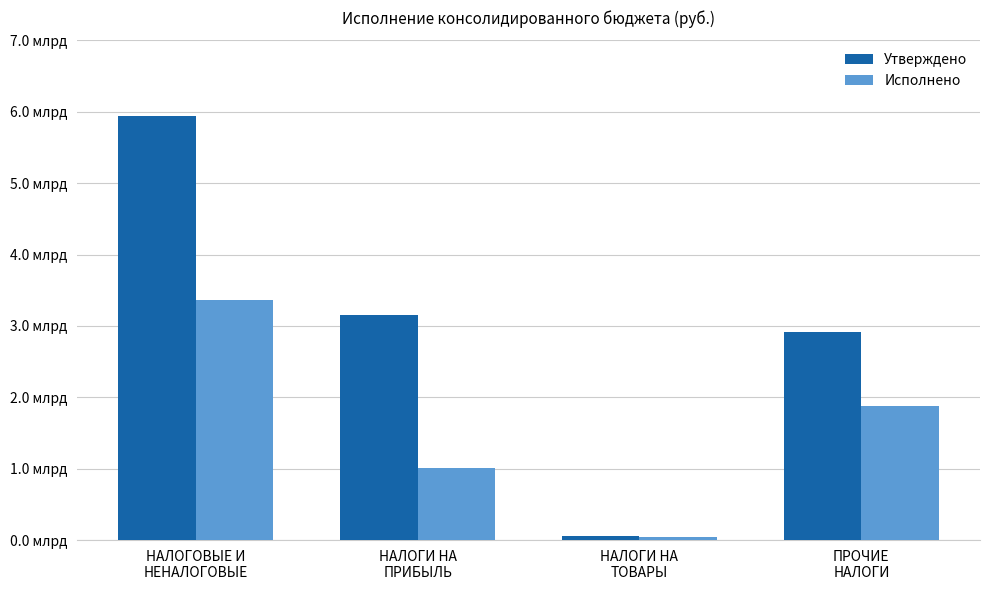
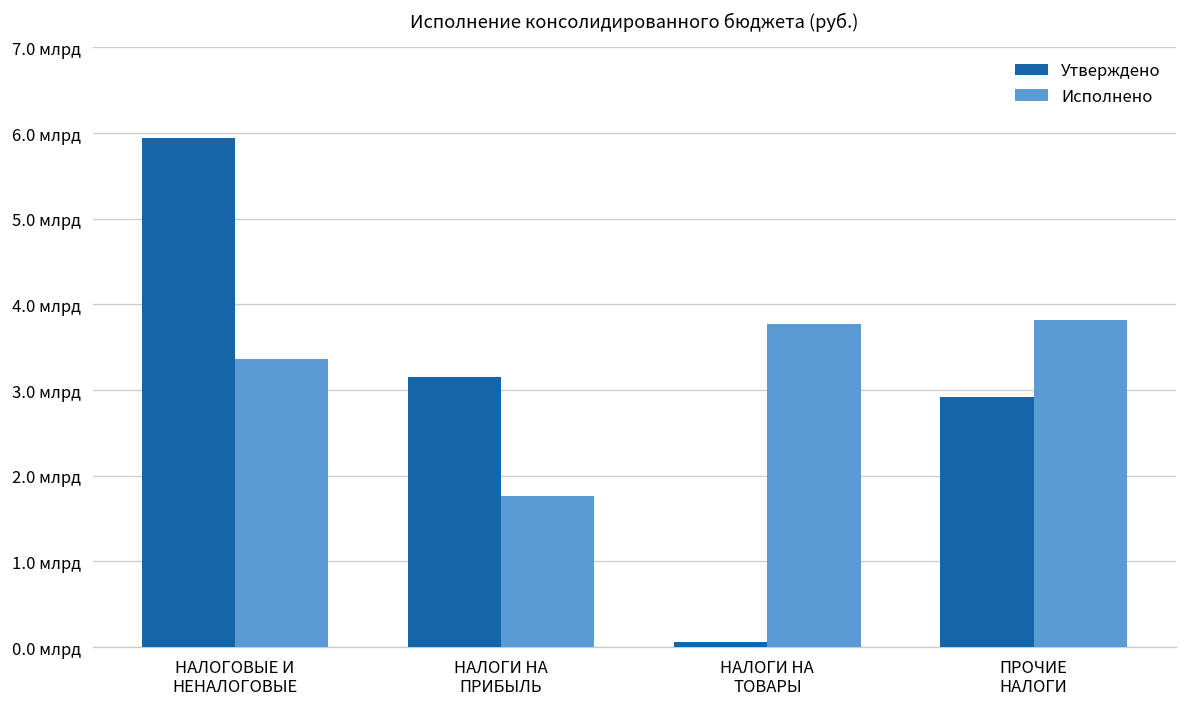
Исполнено, НАЛОГИ НА ПРИБЫЛЬ: 1.0 млрд -> 1.8 млрд
Исполнено, НАЛОГИ НА ТОВАРЫ: 0.0 млрд -> 3.8 млрд
Исполнено, ПРОЧИЕ НАЛОГИ: 1.9 млрд -> 3.8 млрд
